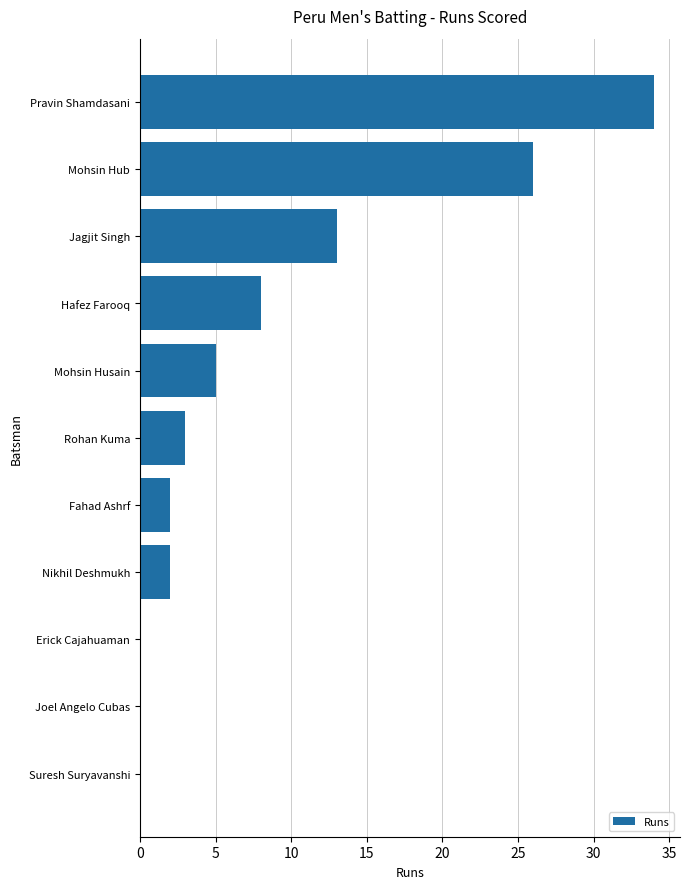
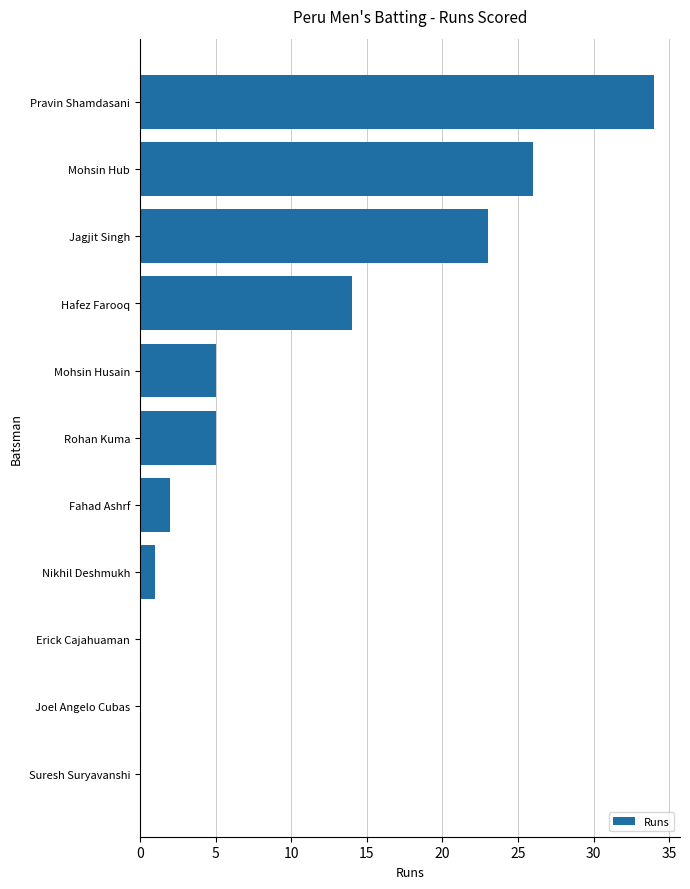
Jagjit Singh: 13 -> 23
Hafez Farooq: 8 -> 14
Rohan Kuma: 3 -> 5
Nikhil Deshmukh: 2 -> 1
